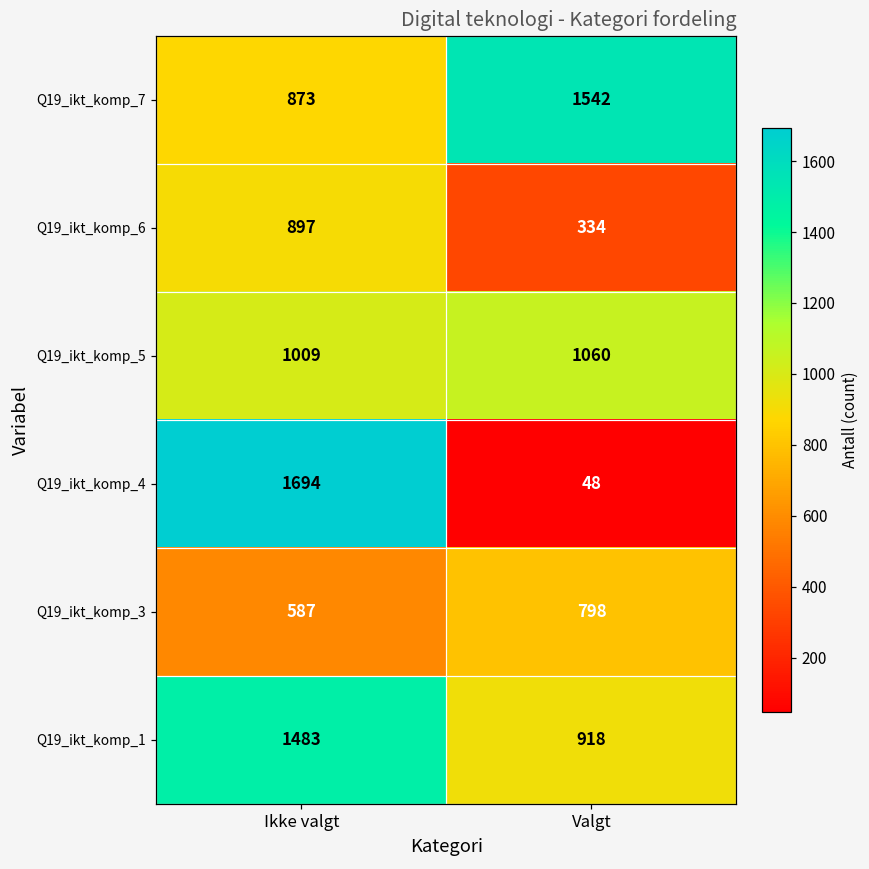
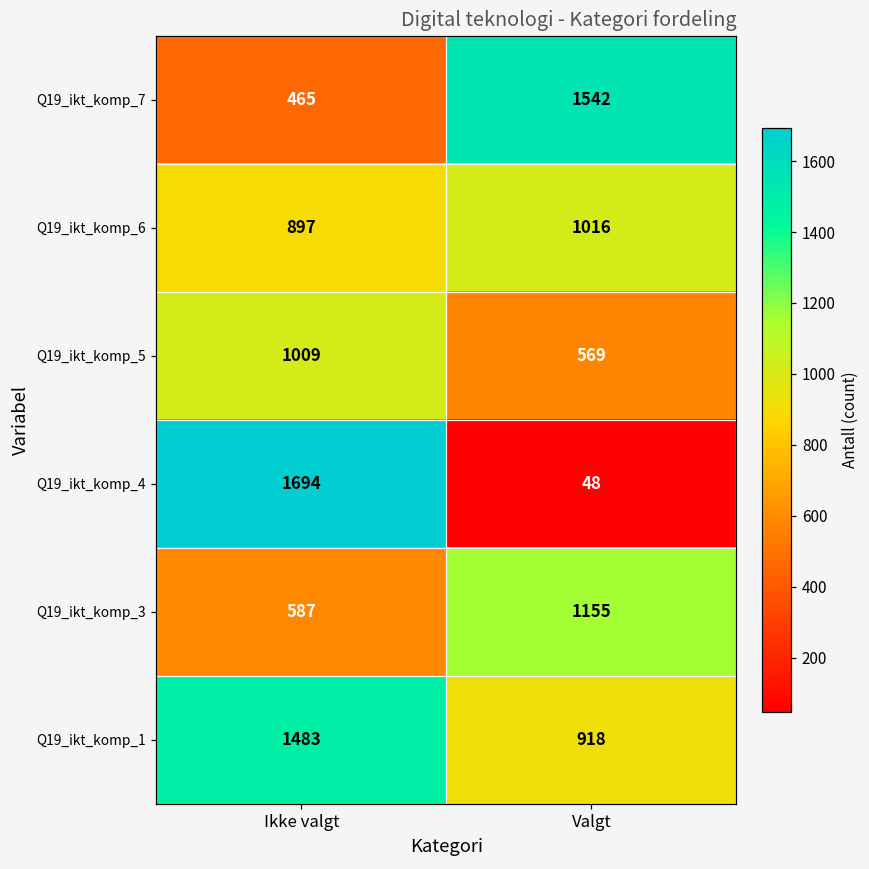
Q19_ikt_komp_7, Ikke valgt: 873 -> 465
Q19_ikt_komp_6, Valgt: 334 -> 1016
Q19_ikt_komp_5, Valgt: 1060 -> 569
Q19_ikt_komp_3, Valgt: 798 -> 1155
